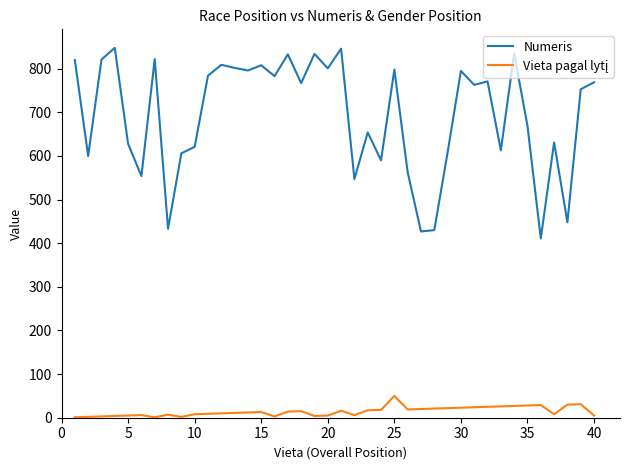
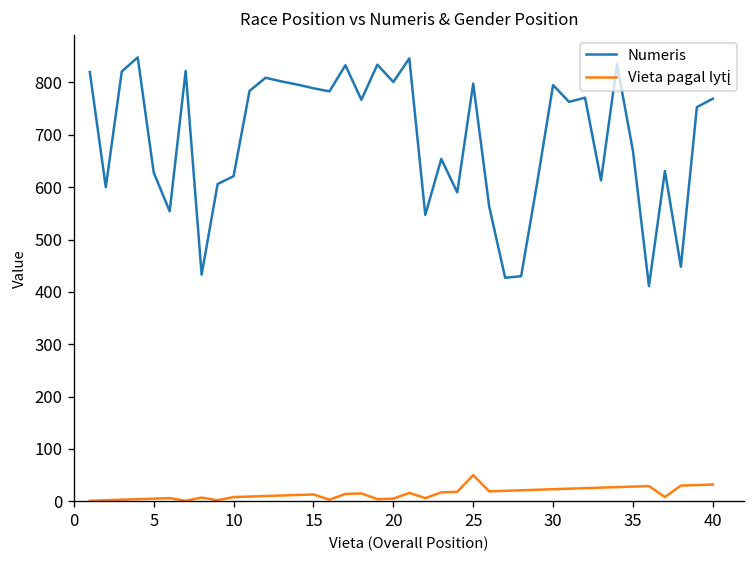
Numeris, 15: 810 -> 790
Vieta pagal lytį, 40: 10 -> 30
